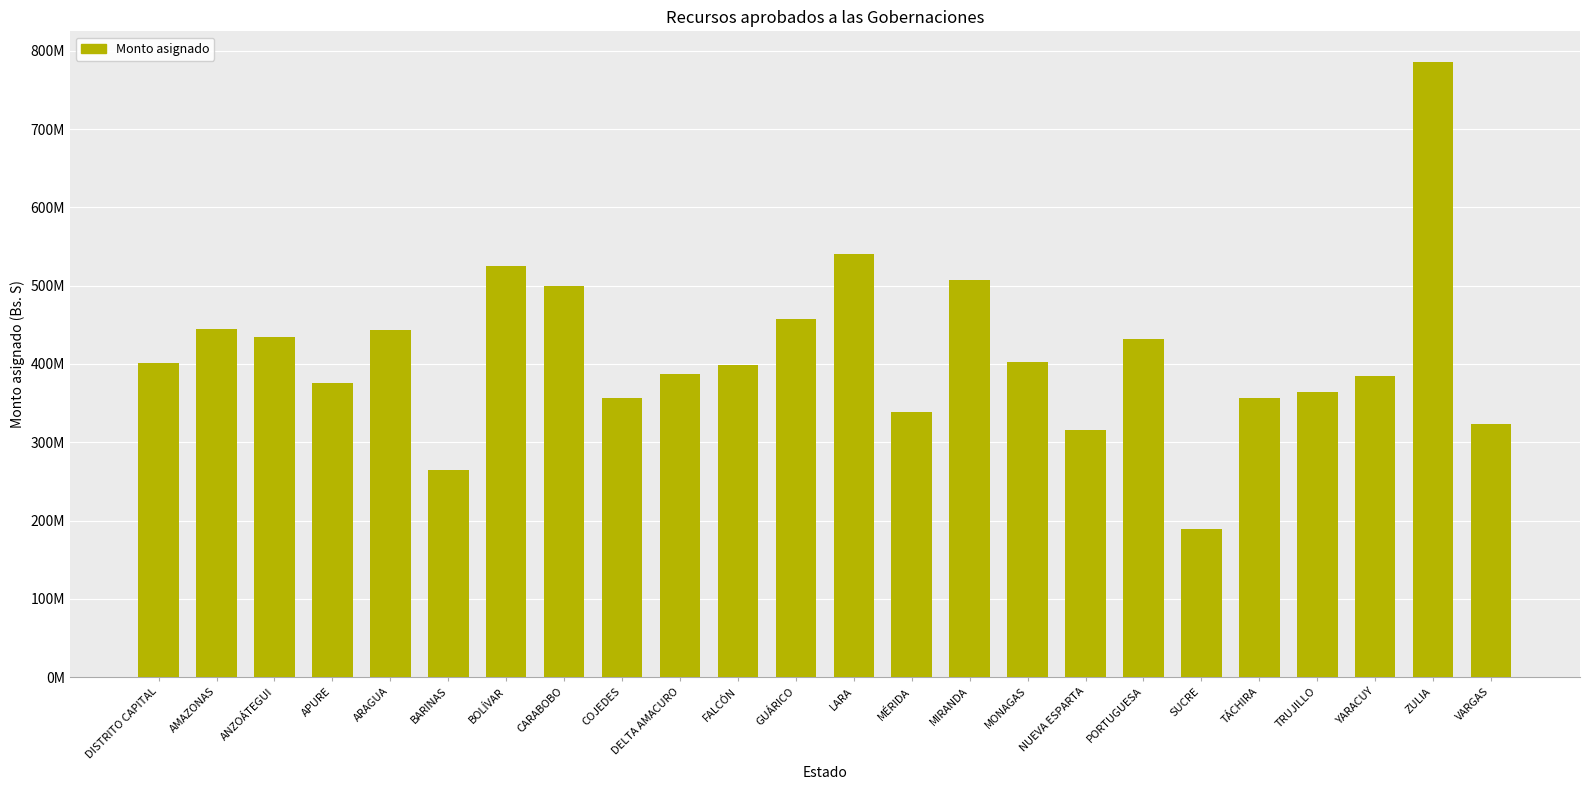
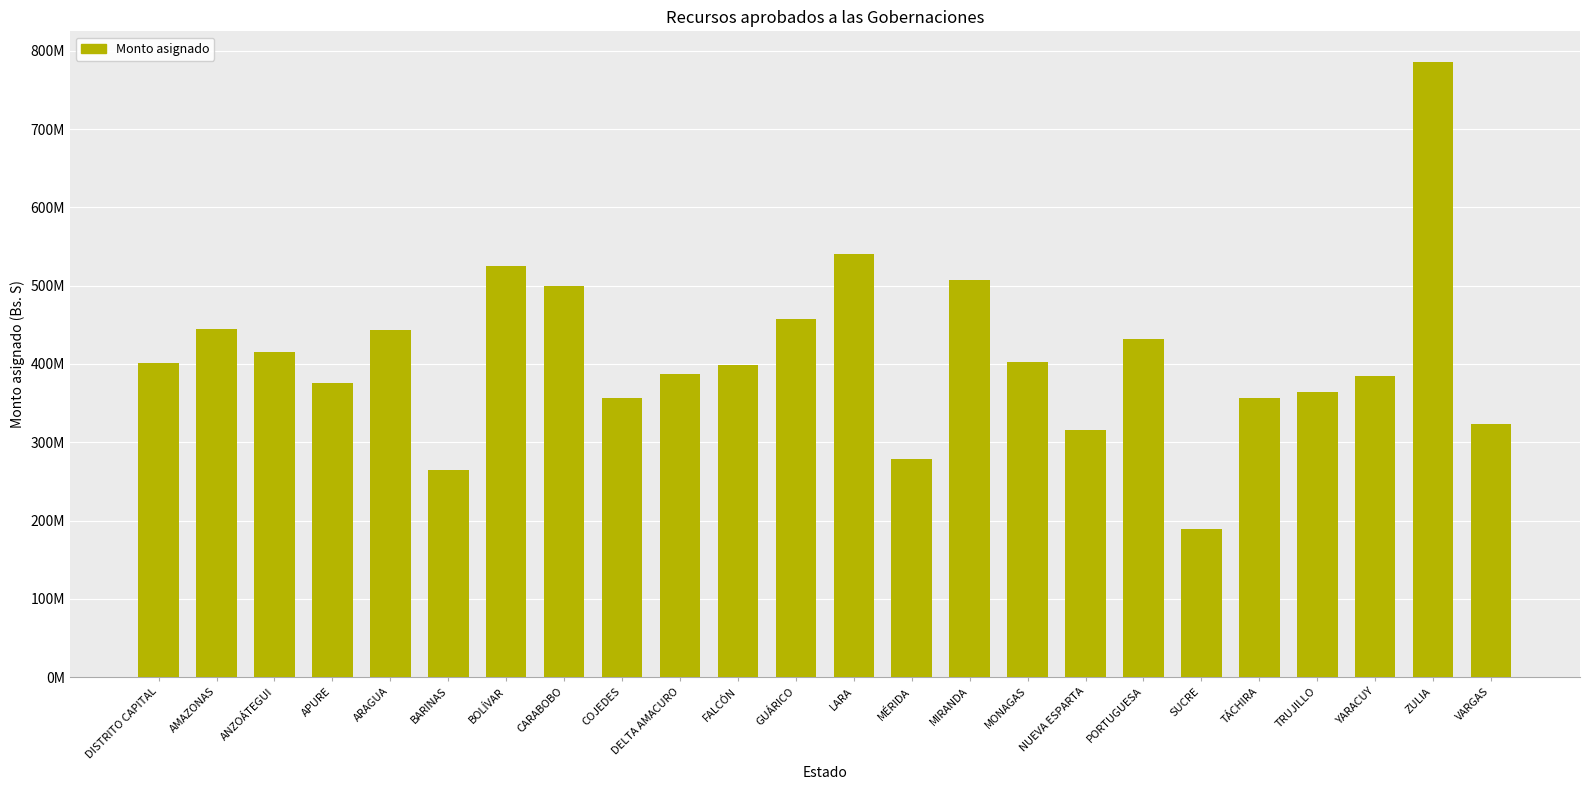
ANZOÁTEGUI: 430000000 -> 420000000
MÉRIDA: 340000000 -> 280000000
